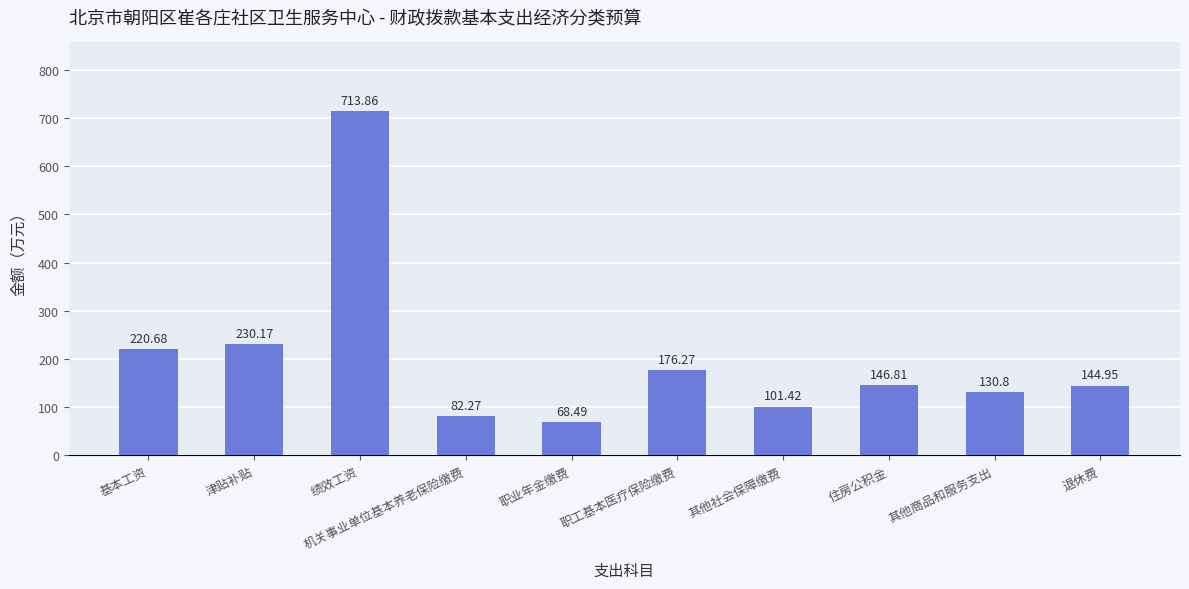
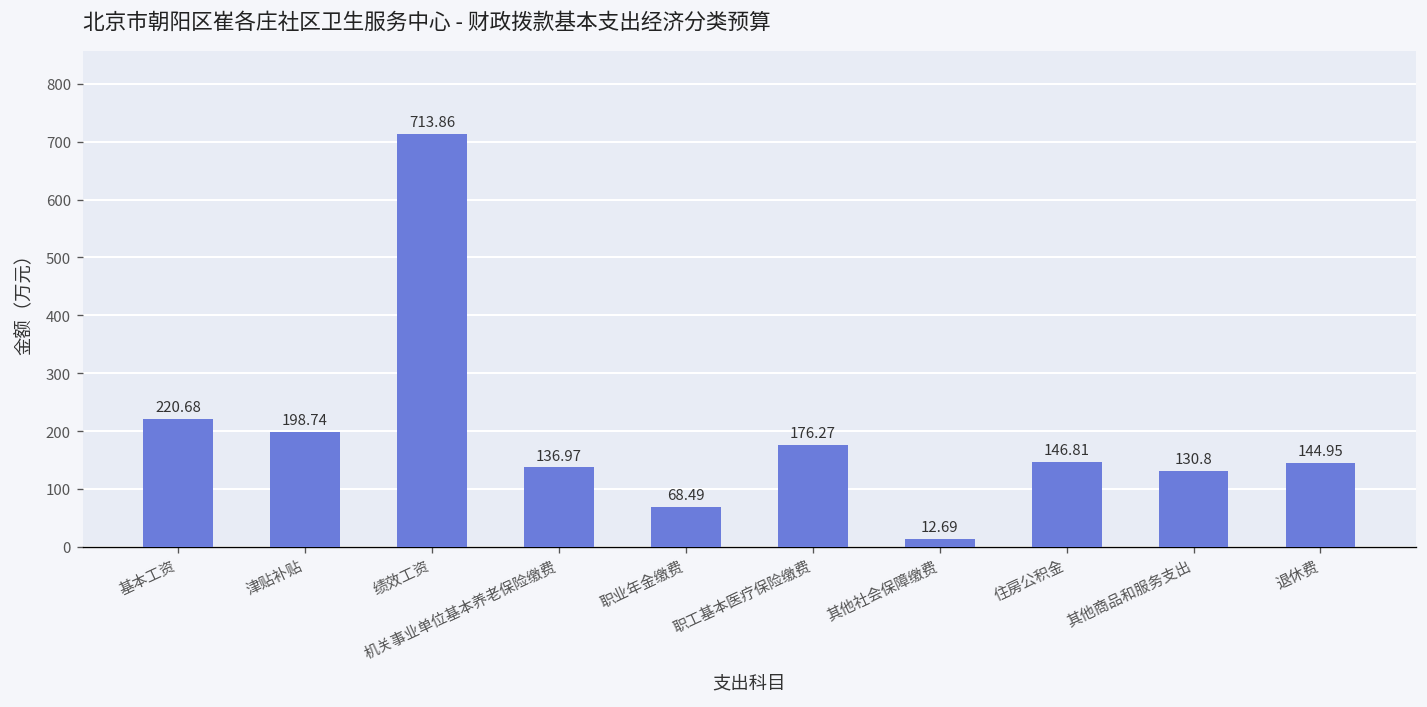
津贴补贴: 230.17 -> 198.74
机关事业单位基本养老保险缴费: 82.27 -> 136.97
其他社会保障缴费: 101.42 -> 12.69
